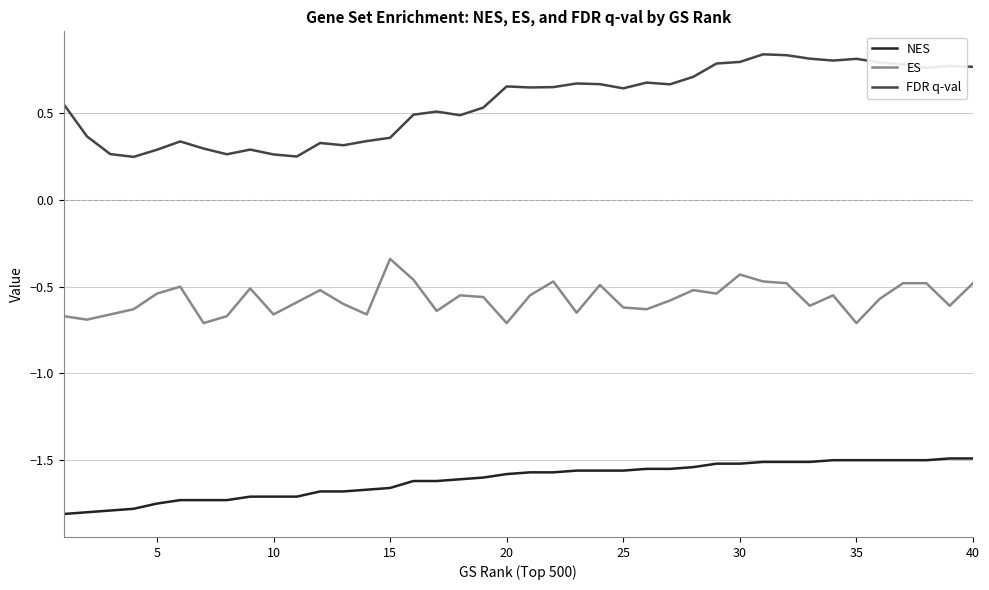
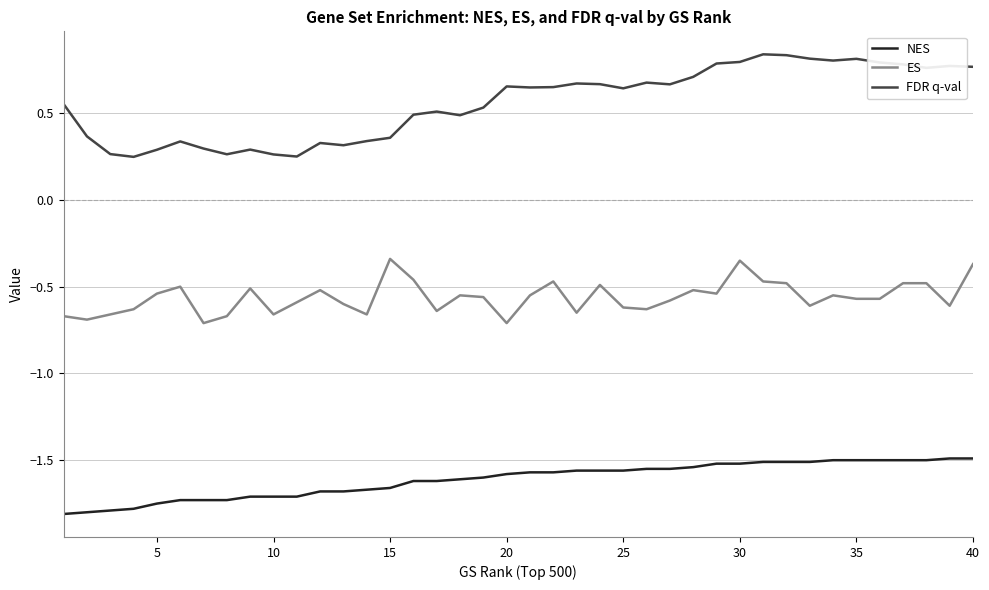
ES, 30: -0.43 -> -0.35
ES, 35: -0.71 -> -0.57
ES, 40: -0.48 -> -0.37
